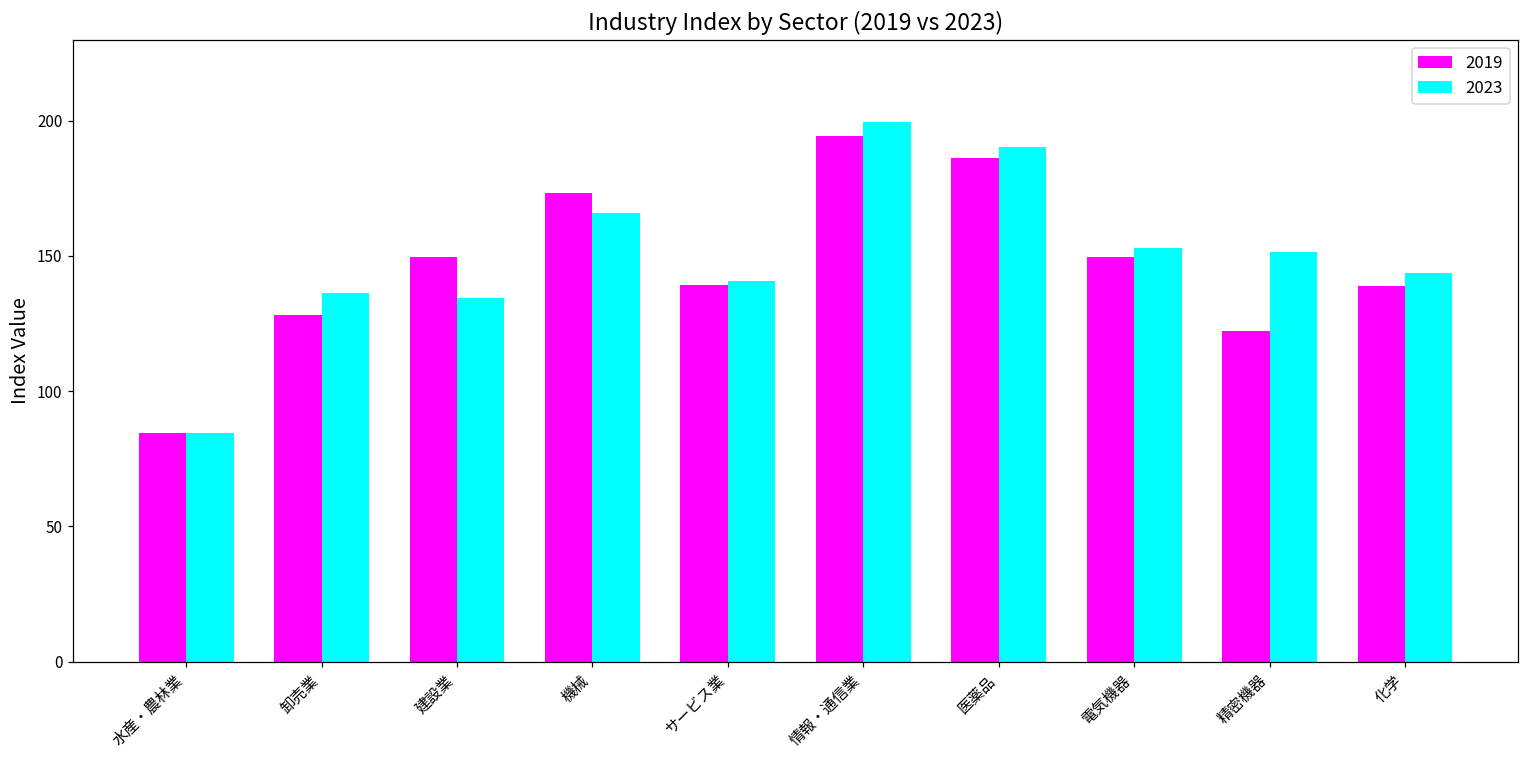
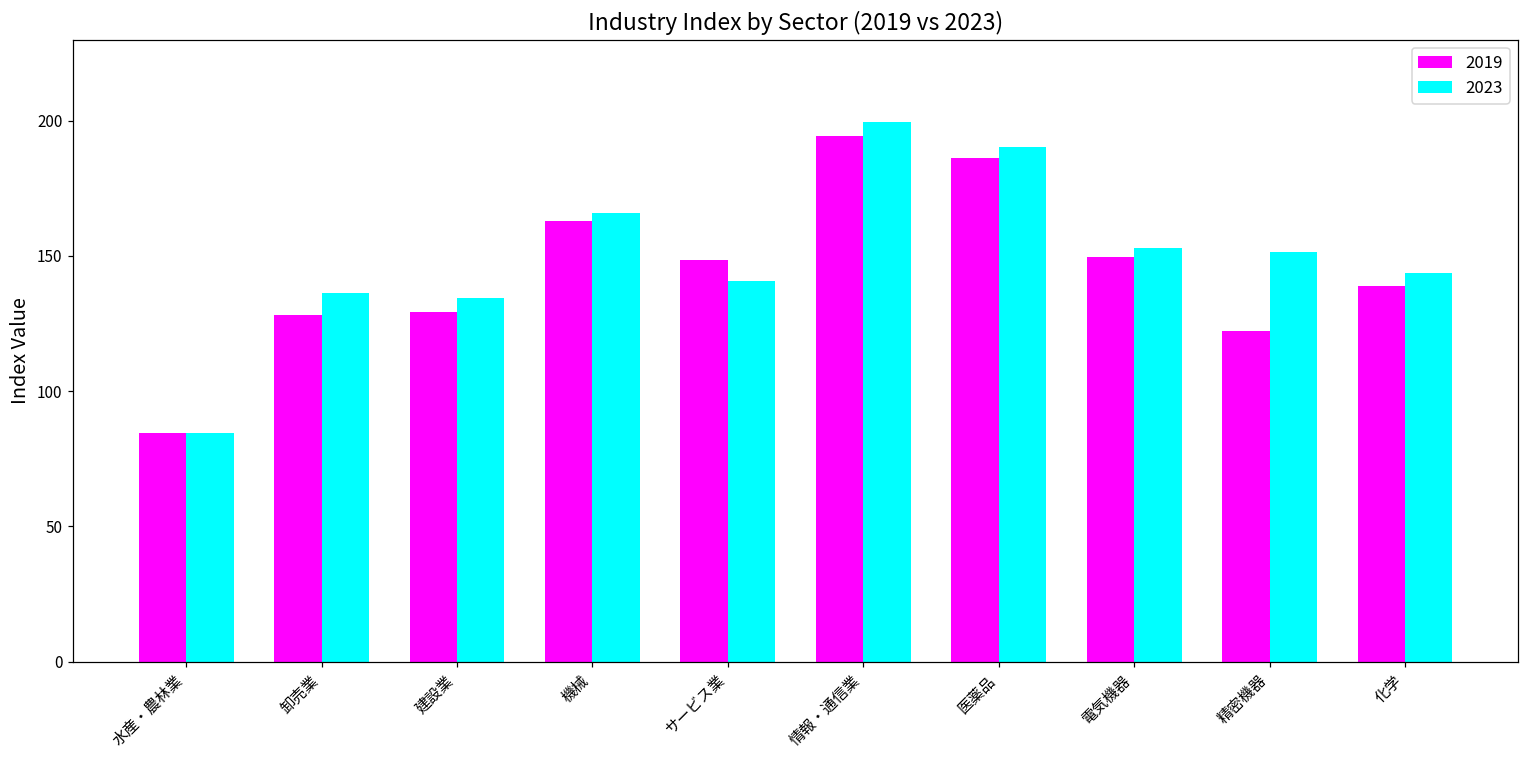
2019, 建設業: 150 -> 129
2019, 機械: 173 -> 163
2019, サービス業: 139 -> 148
